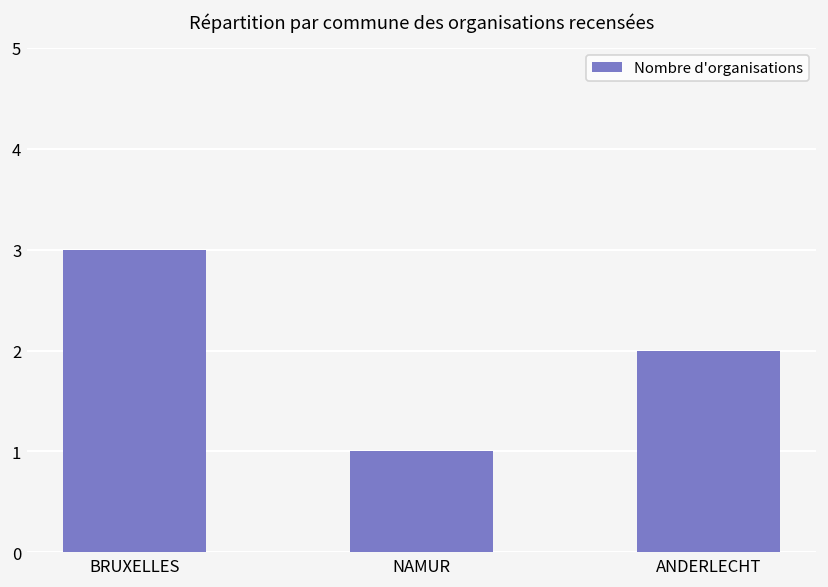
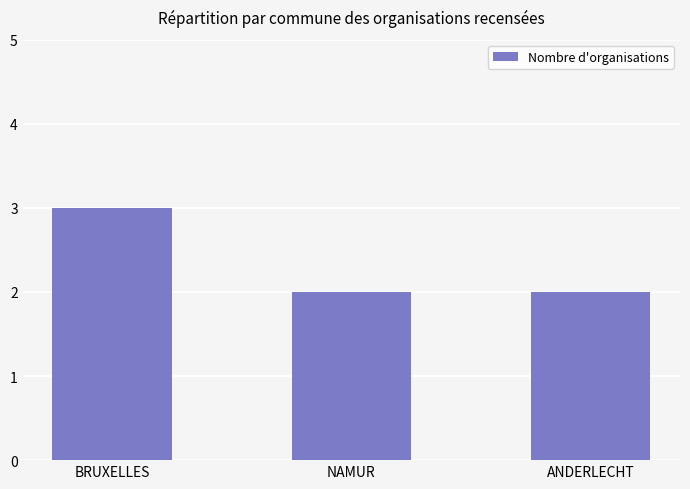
NAMUR: 1 -> 2
